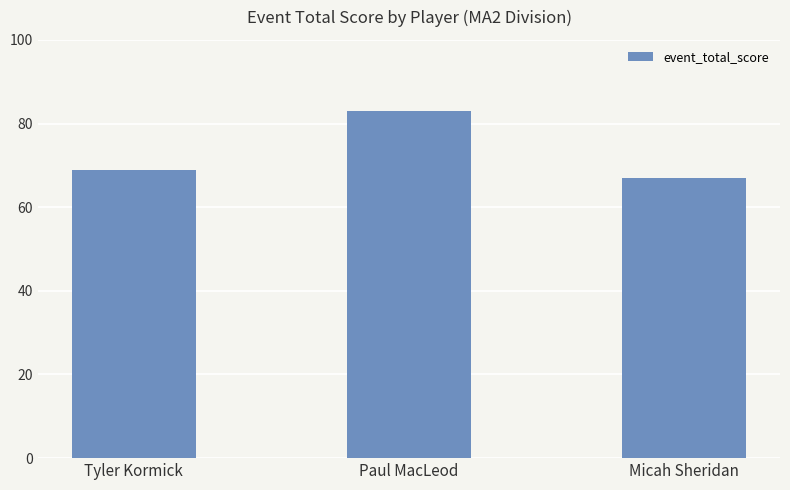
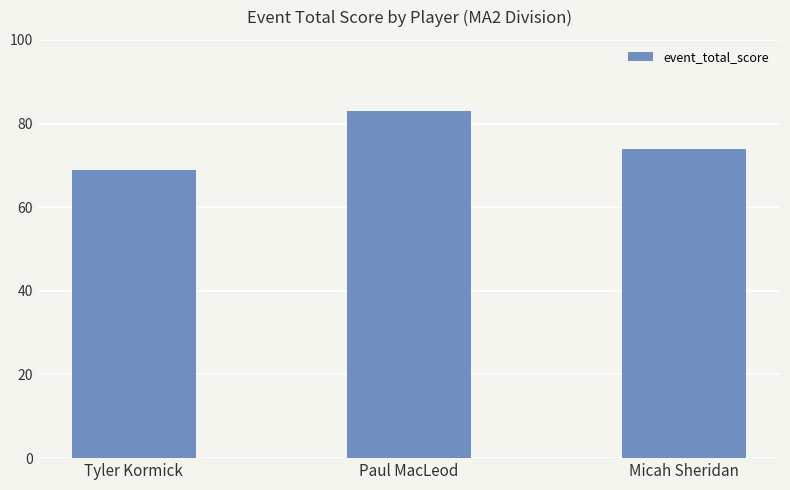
Micah Sheridan: 67 -> 74
